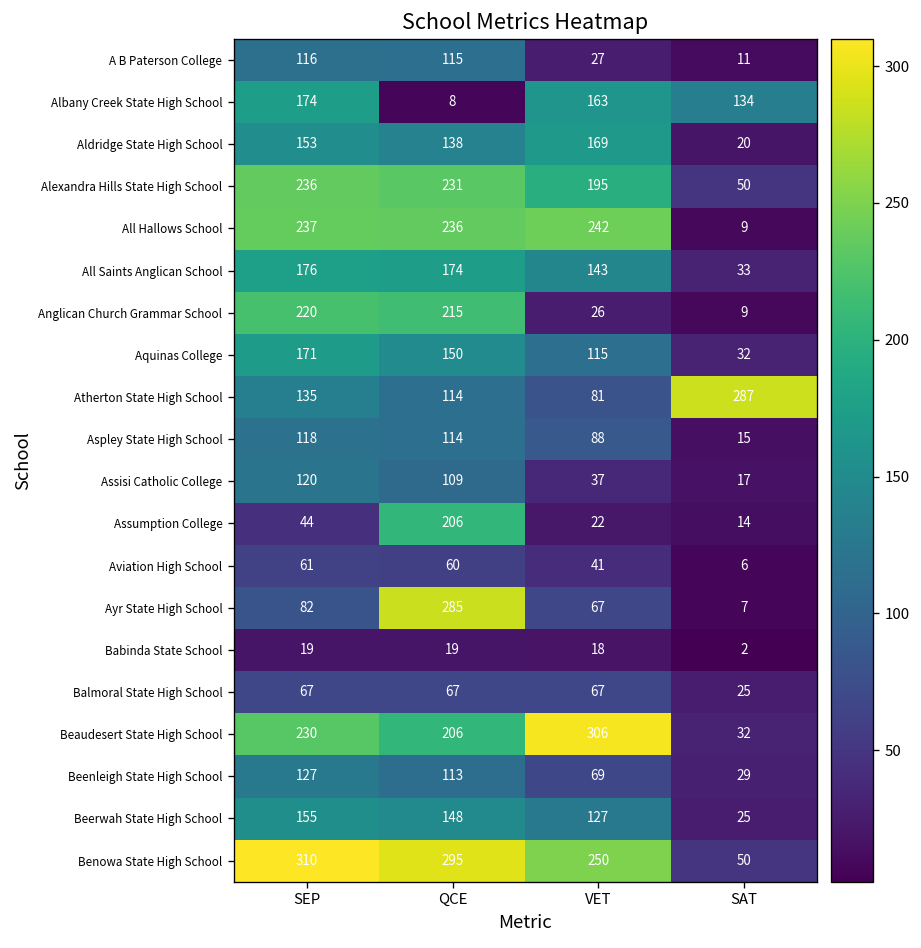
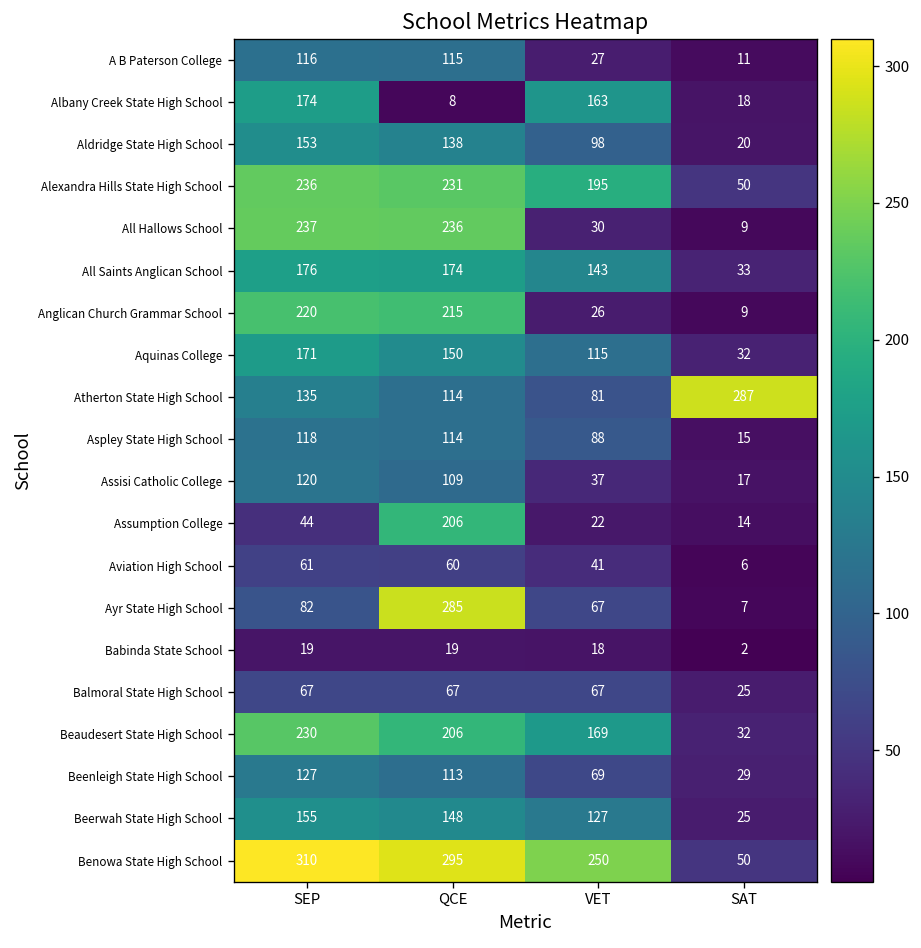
Albany Creek State High School, SAT: 134 -> 18
Aldridge State High School, VET: 169 -> 98
All Hallows School, VET: 242 -> 30
Beaudesert State High School, VET: 306 -> 169
